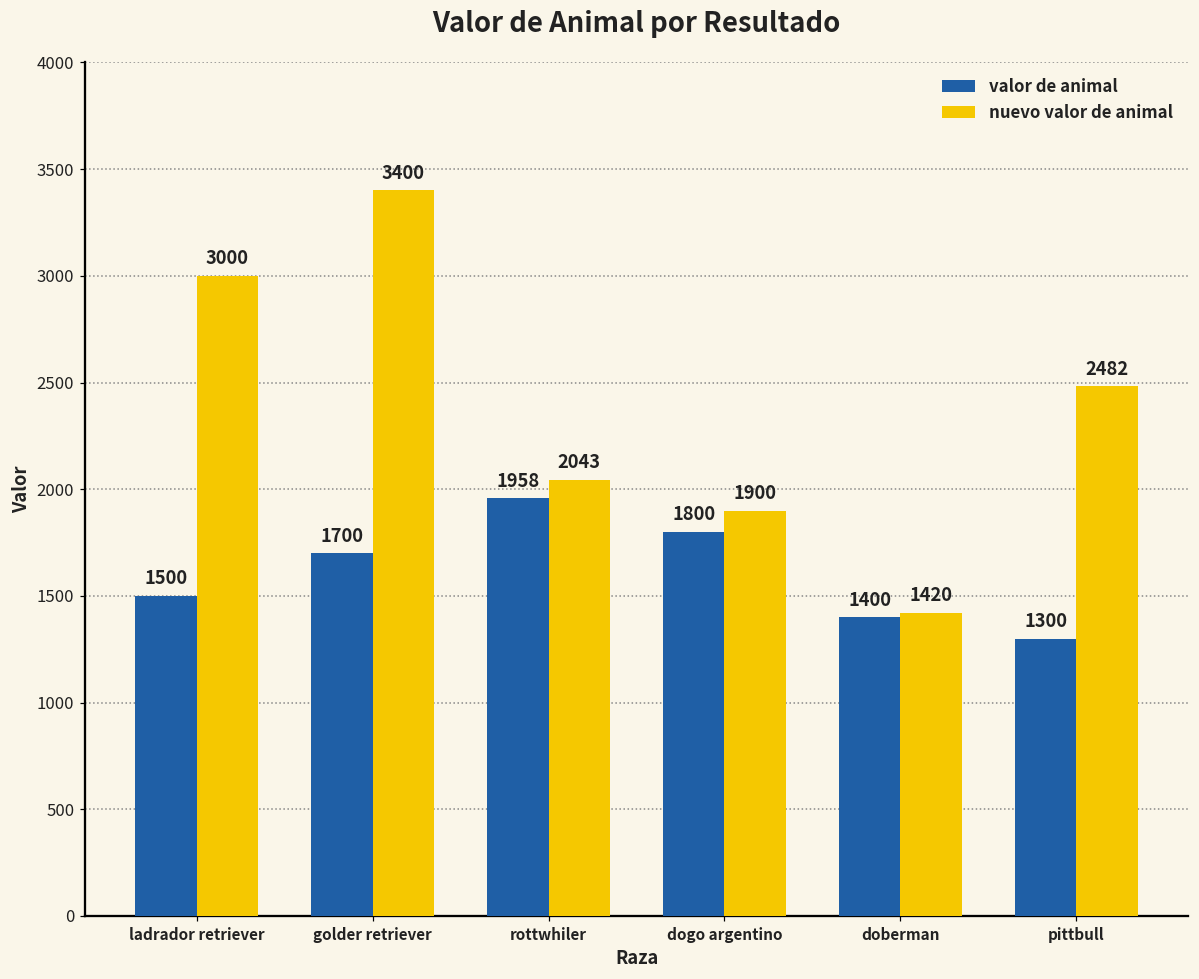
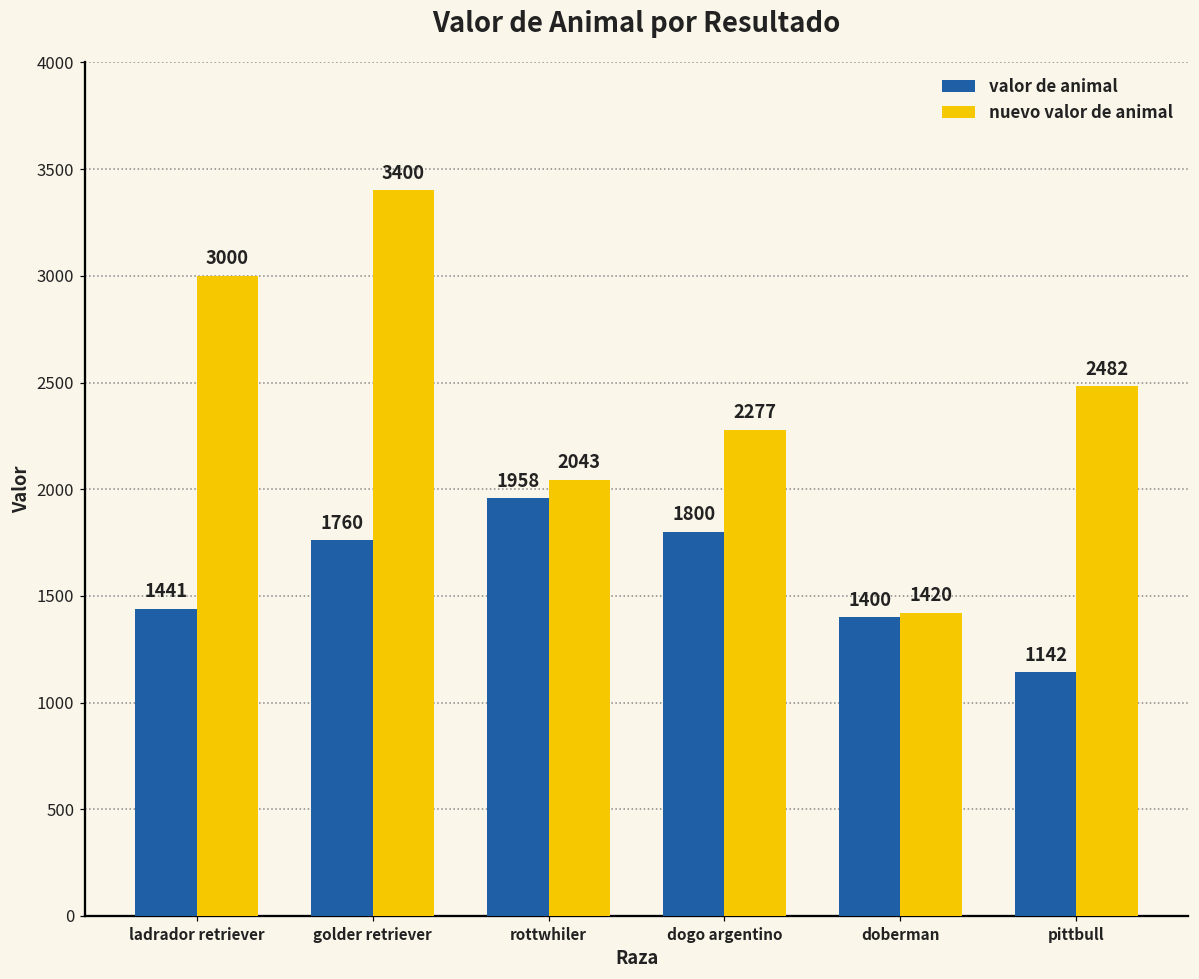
valor de animal, ladrador retriever: 1500 -> 1441
valor de animal, golder retriever: 1700 -> 1760
nuevo valor de animal, dogo argentino: 1900 -> 2277
valor de animal, pittbull: 1300 -> 1142
